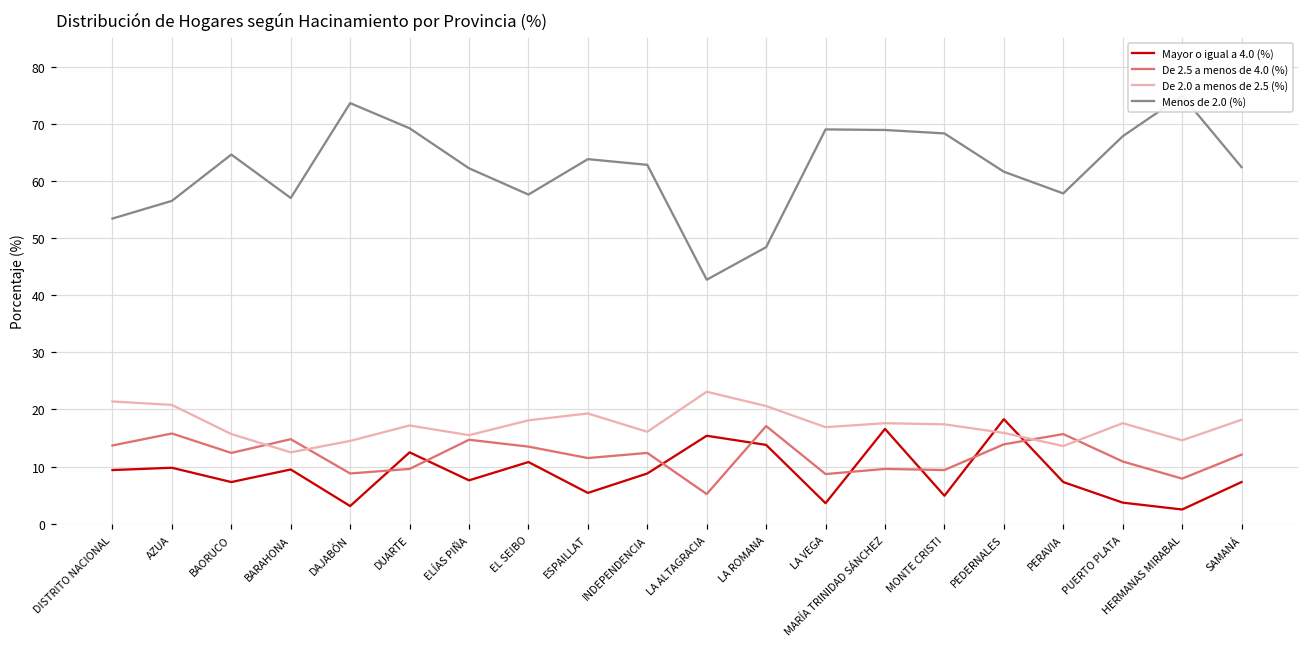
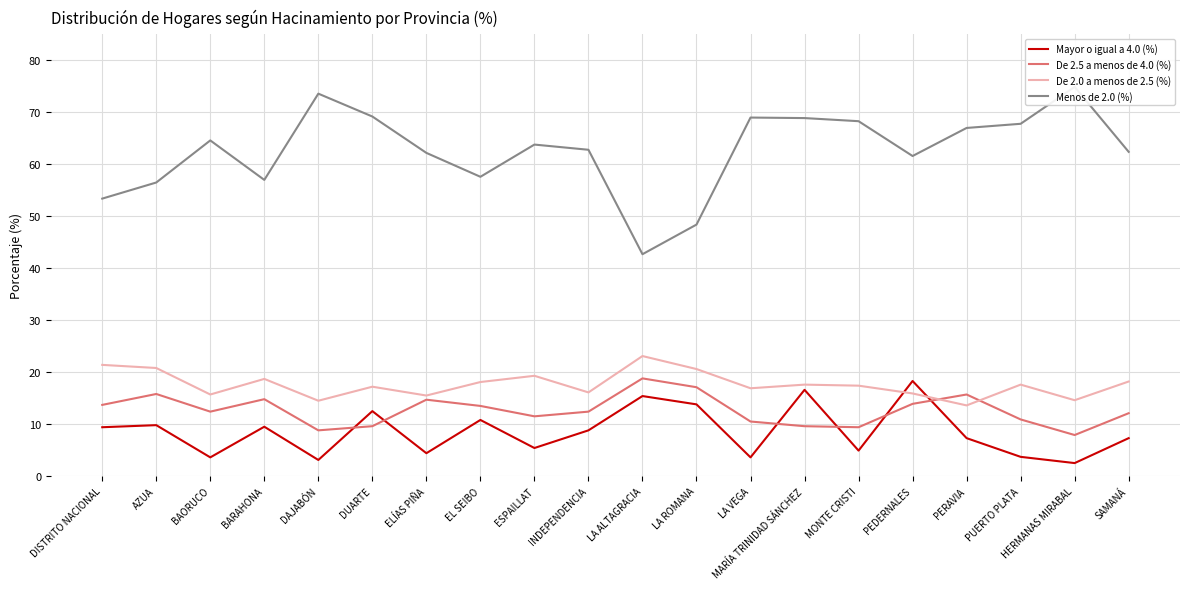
Mayor o igual a 4.0 (%), BAORUCO: 7 -> 4
De 2.0 a menos de 2.5 (%), BARAHONA: 13 -> 19
Mayor o igual a 4.0 (%), ELÍAS PIÑA: 8 -> 4
De 2.5 a menos de 4.0 (%), LA ALTAGRACIA: 5 -> 19
De 2.5 a menos de 4.0 (%), LA VEGA: 9 -> 11
Menos de 2.0 (%), PERAVIA: 58 -> 67
